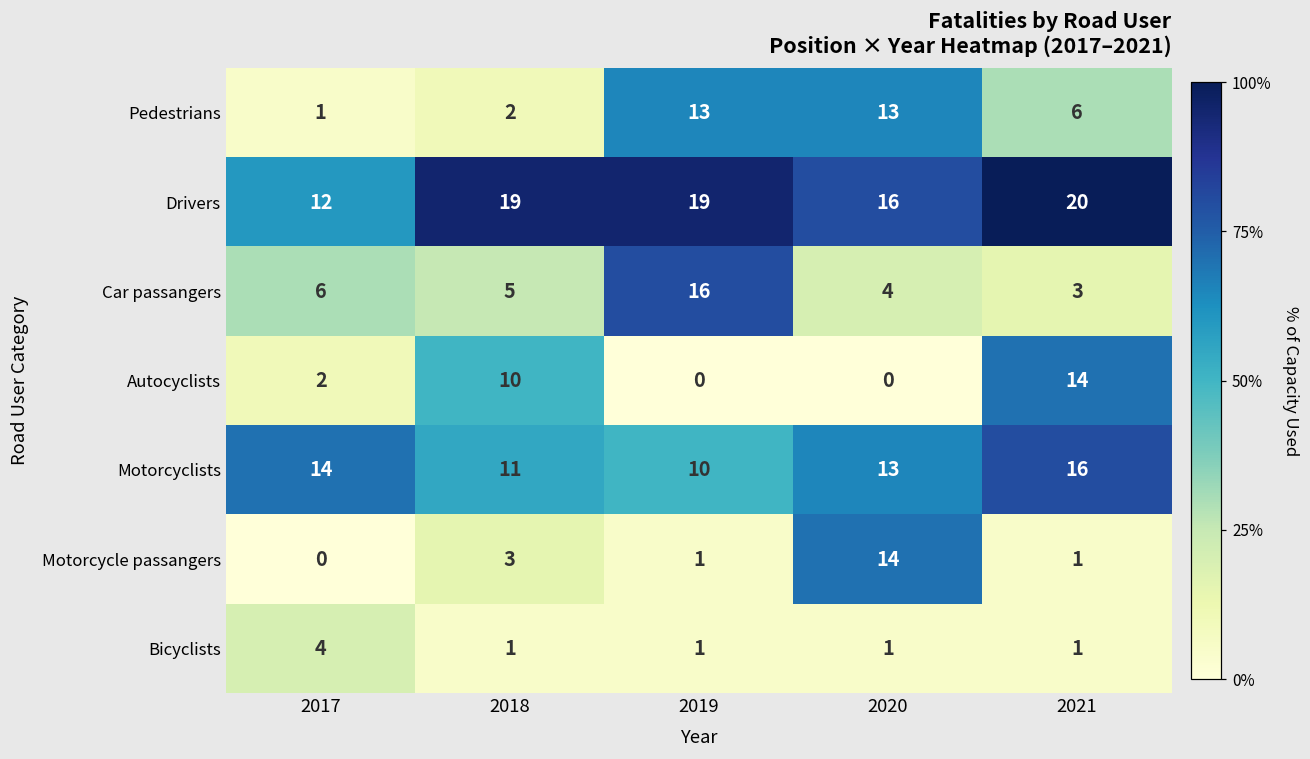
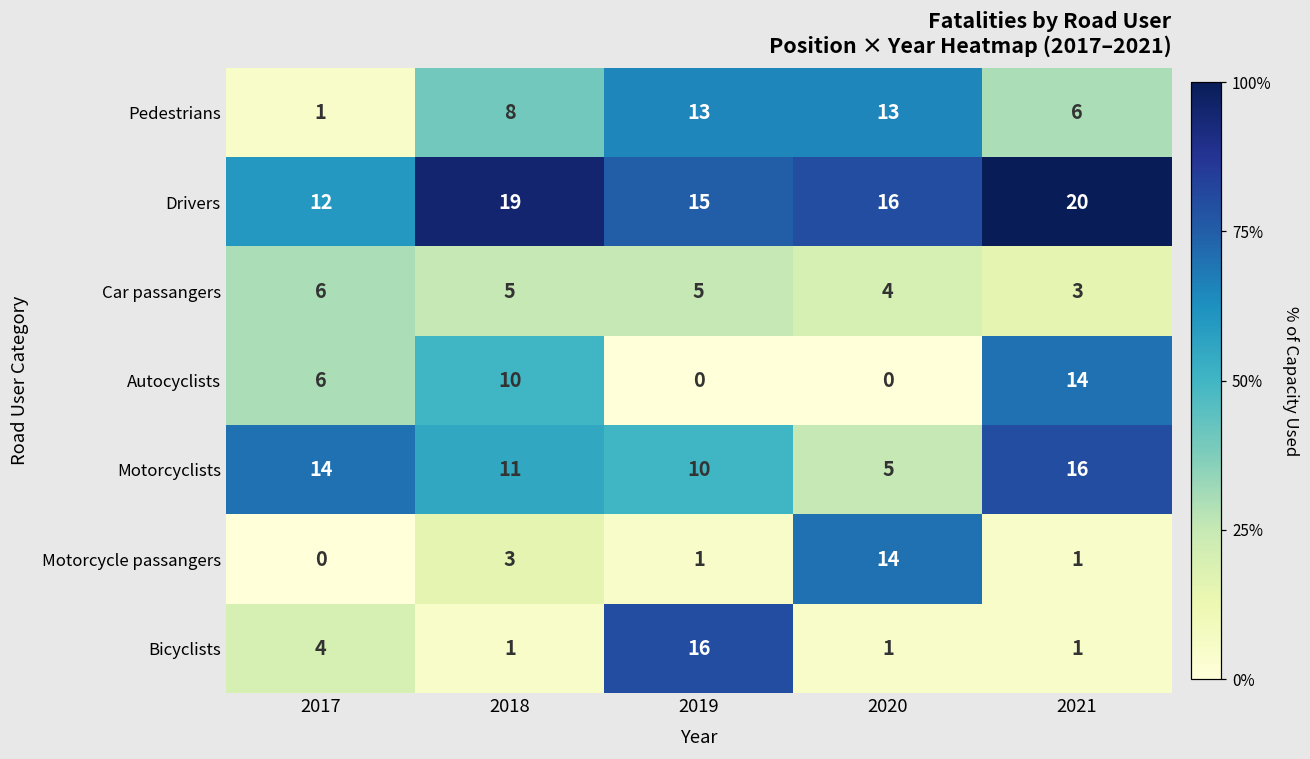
Pedestrians, 2018: 2 -> 8
Drivers, 2019: 19 -> 15
Car passangers, 2019: 16 -> 5
Autocyclists, 2017: 2 -> 6
Motorcyclists, 2020: 13 -> 5
Bicyclists, 2019: 1 -> 16
